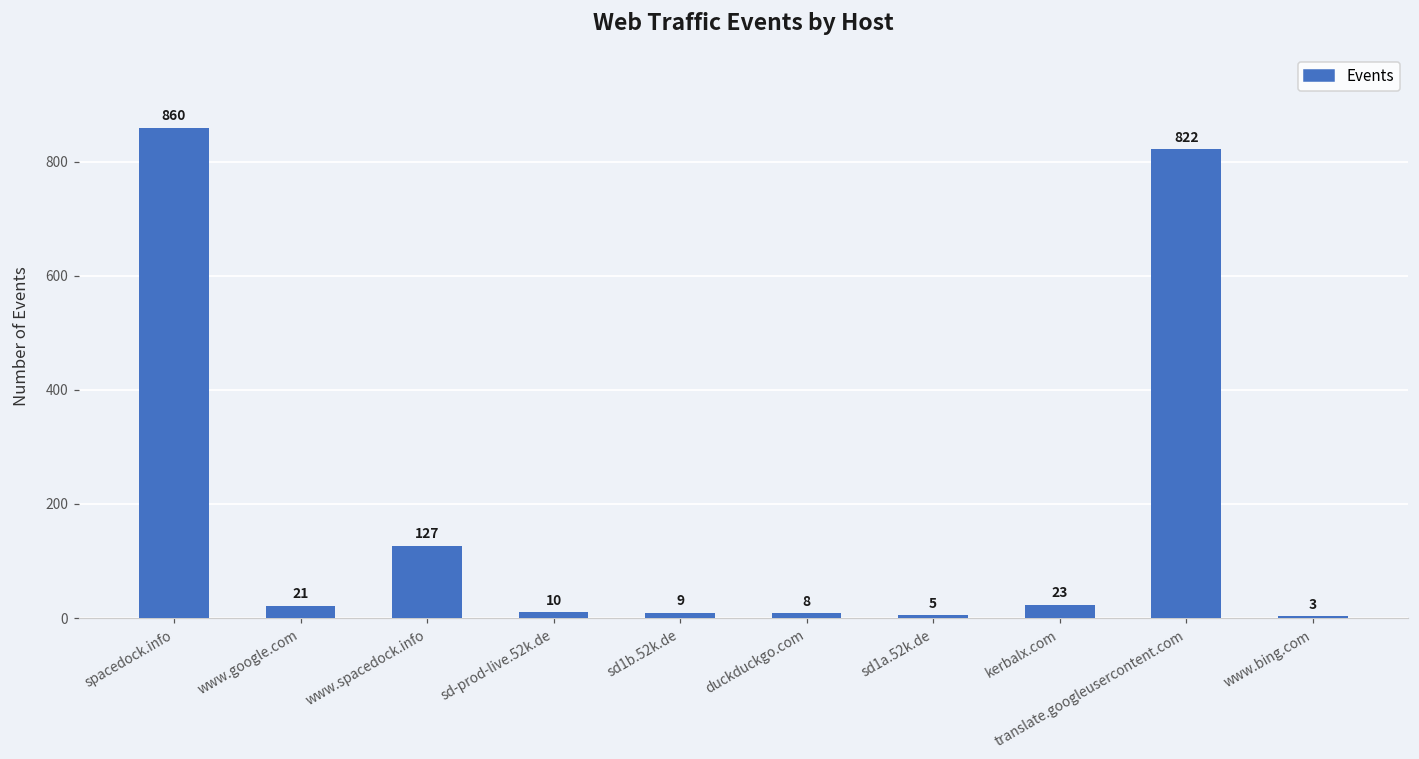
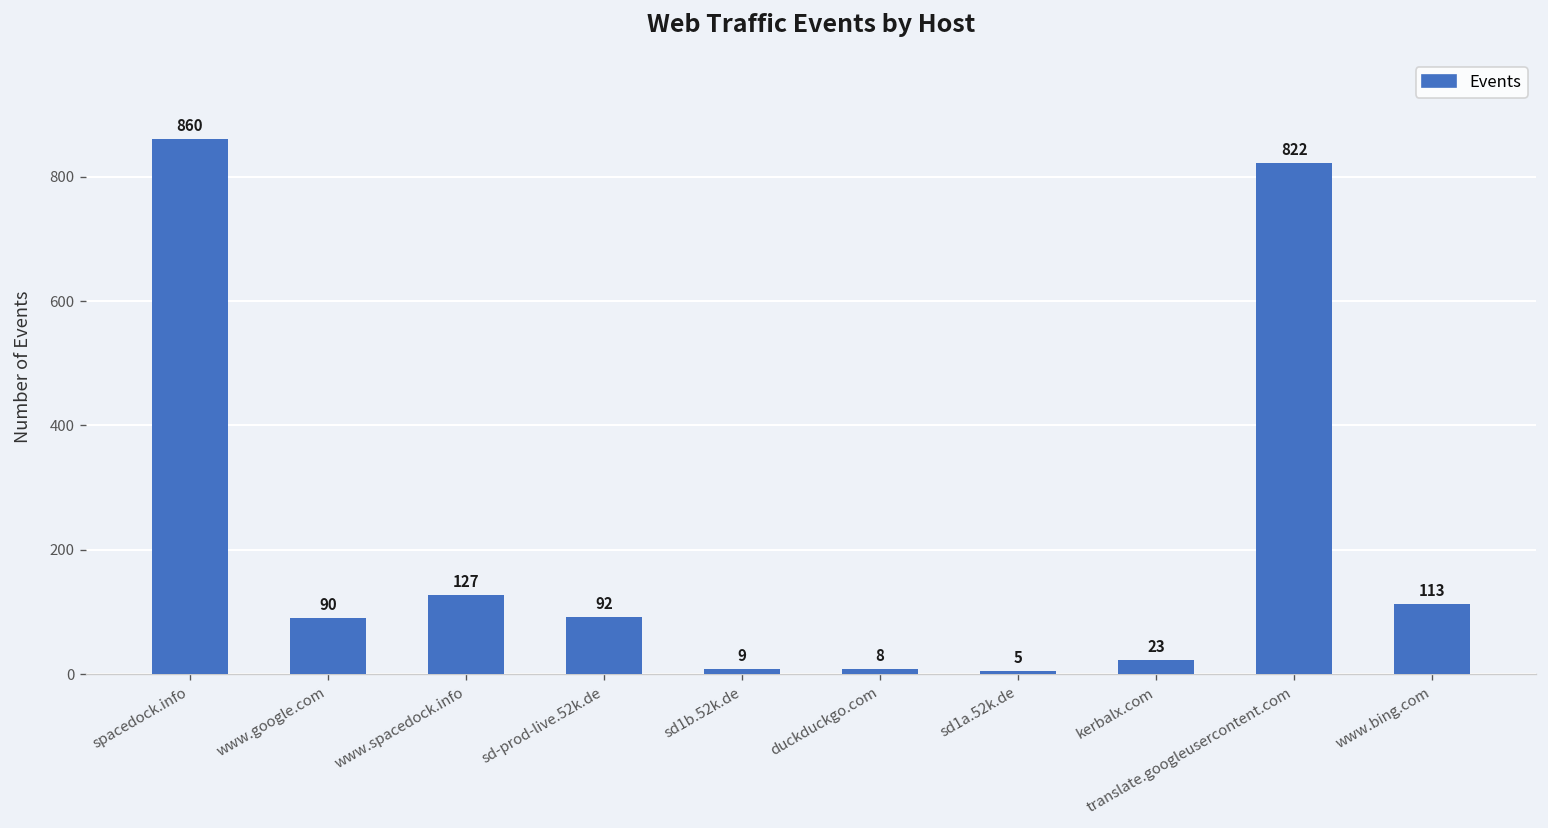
www.google.com: 21 -> 90
sd-prod-live.52k.de: 10 -> 92
www.bing.com: 3 -> 113
